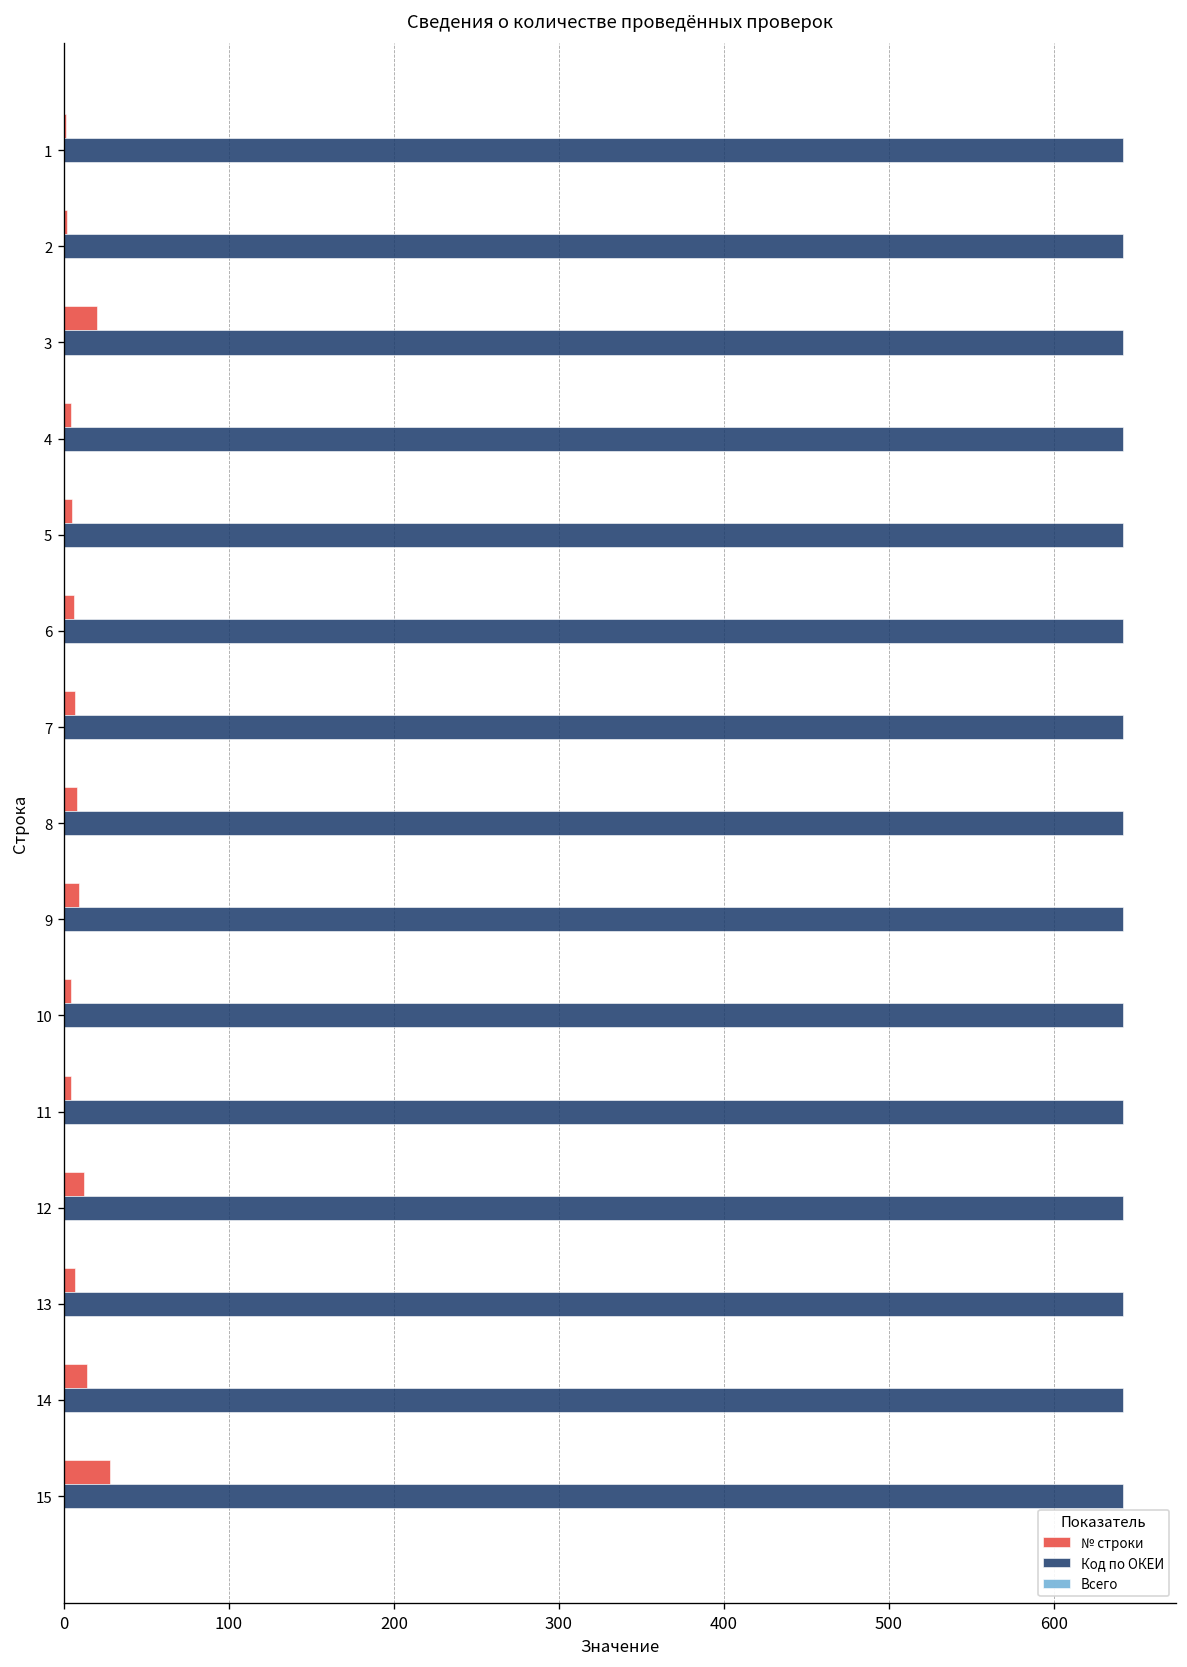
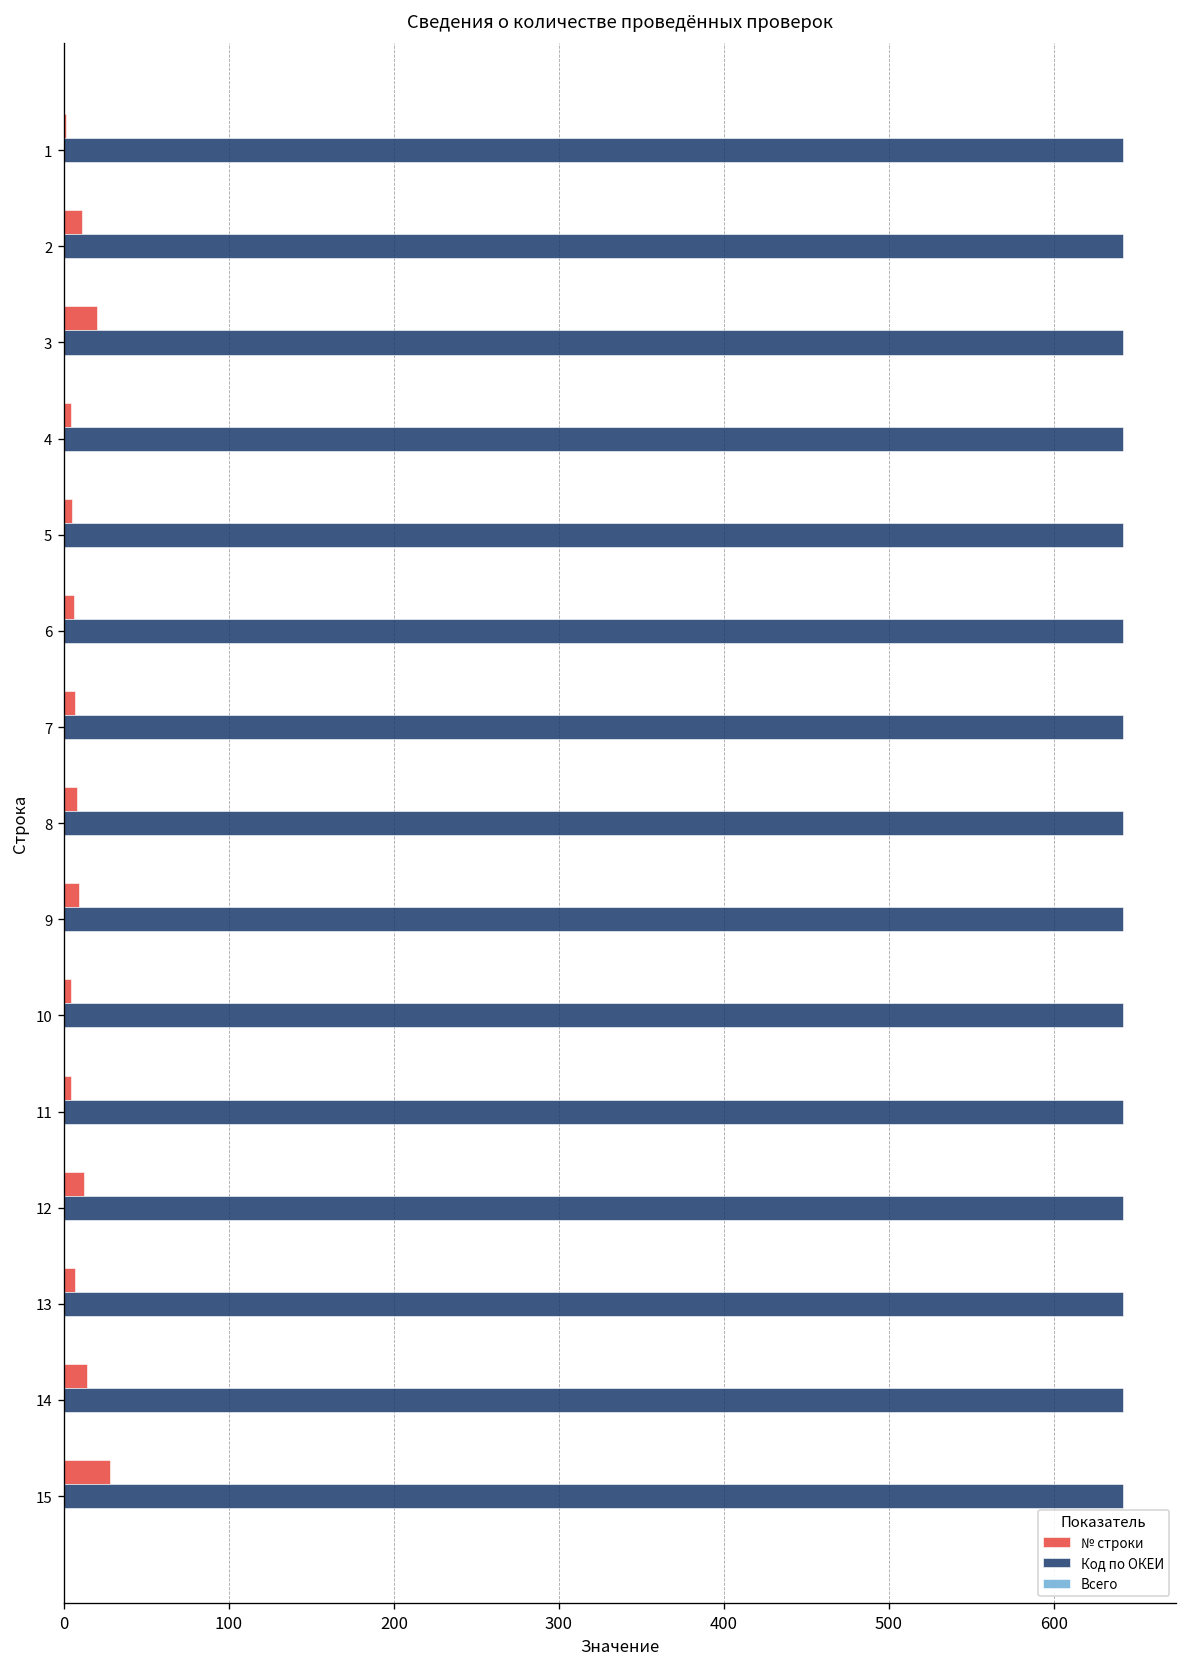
№ строки, 2: 2 -> 11
